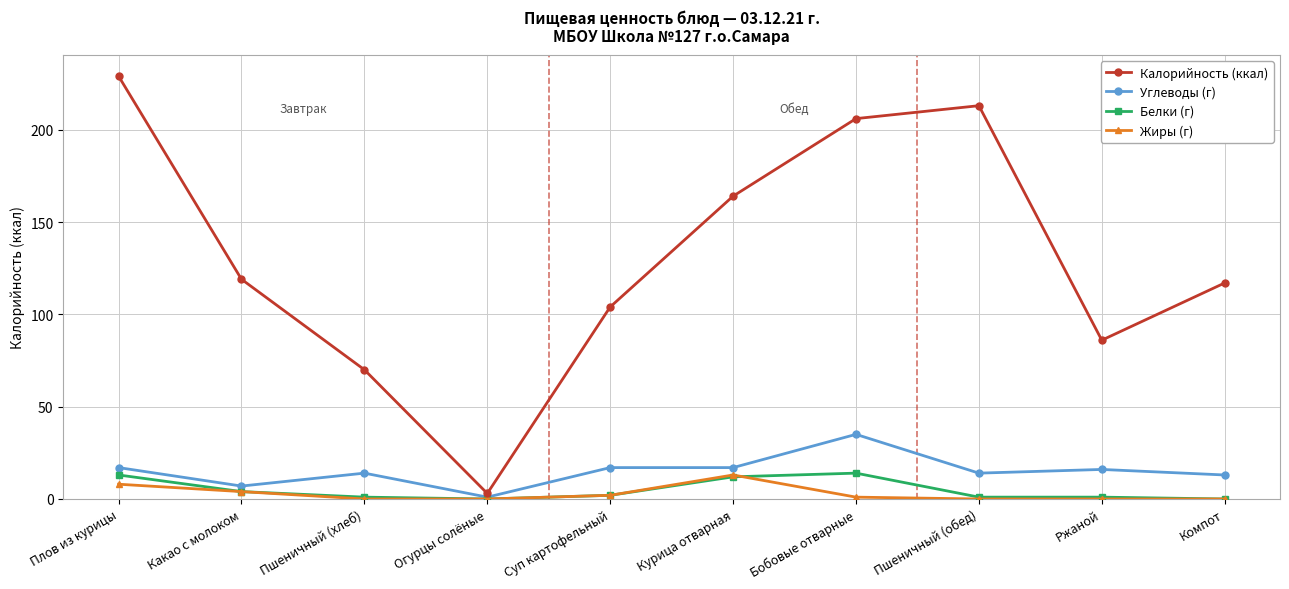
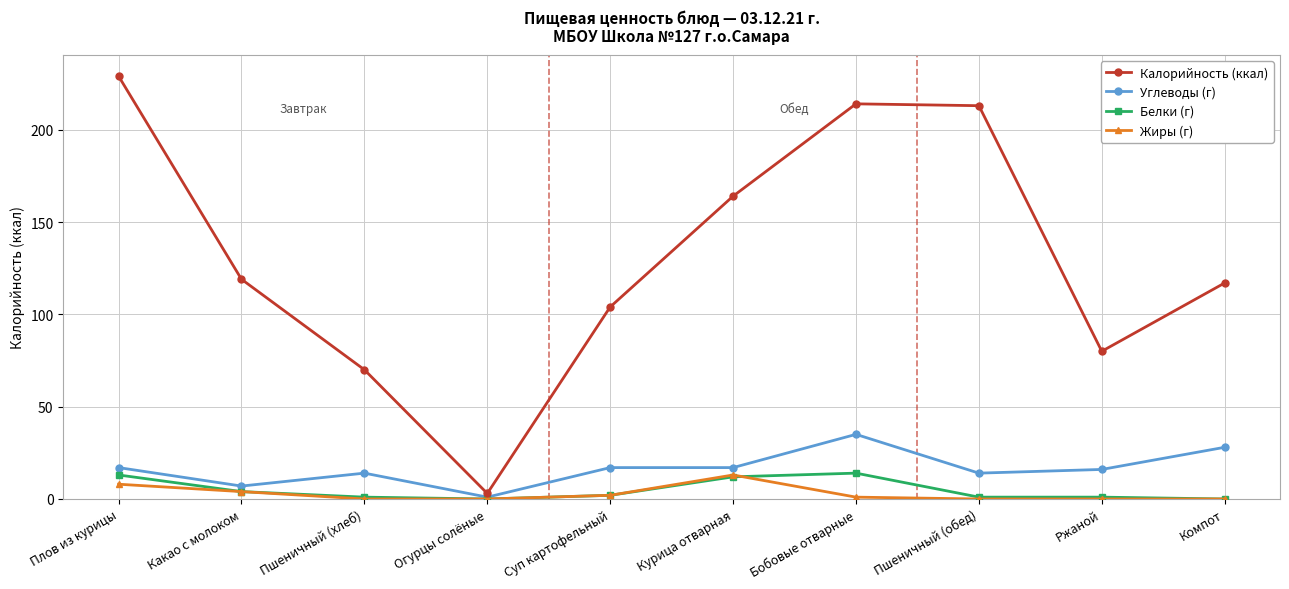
Калорийность (ккал), Бобовые отварные: 206 -> 214
Калорийность (ккал), Ржаной: 86 -> 80
Углеводы (г), Компот: 13 -> 28
